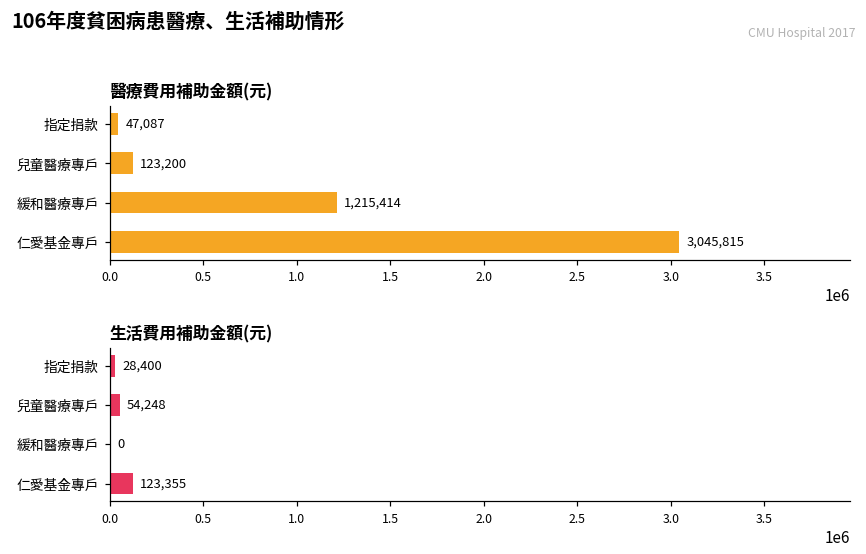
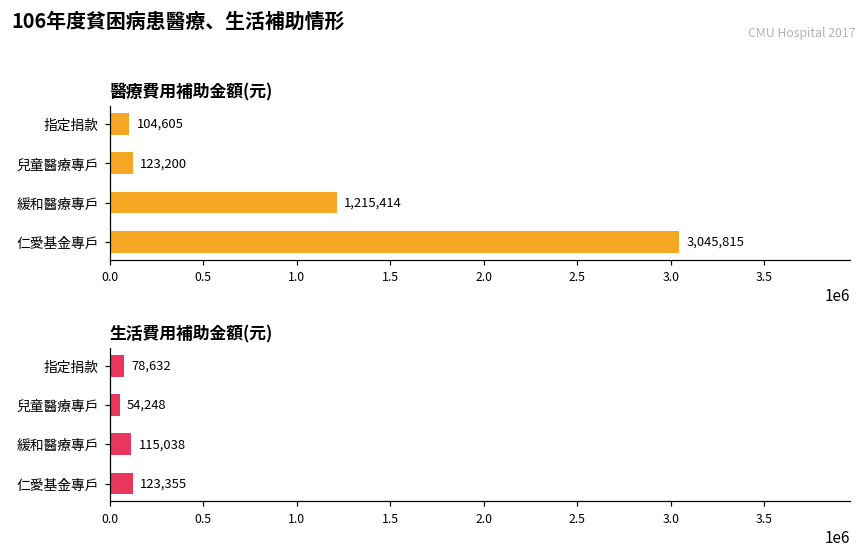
醫療費用補助金額(元), 指定捐款: 47,087 -> 104,605
生活費用補助金額(元), 指定捐款: 28,400 -> 78,632
生活費用補助金額(元), 緩和醫療專戶: 0 -> 115,038
